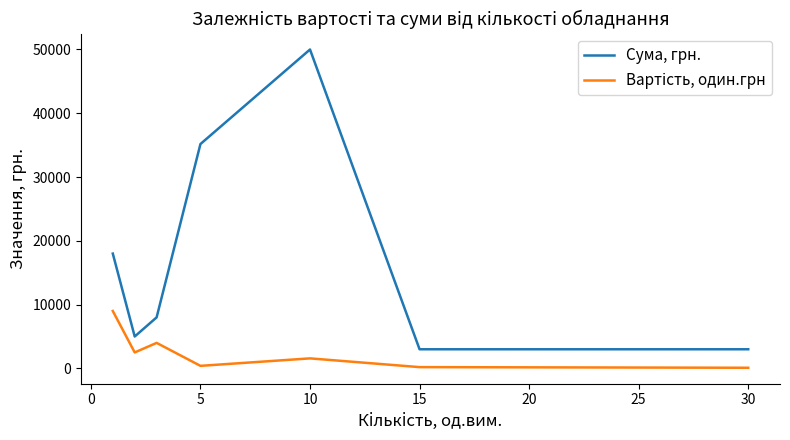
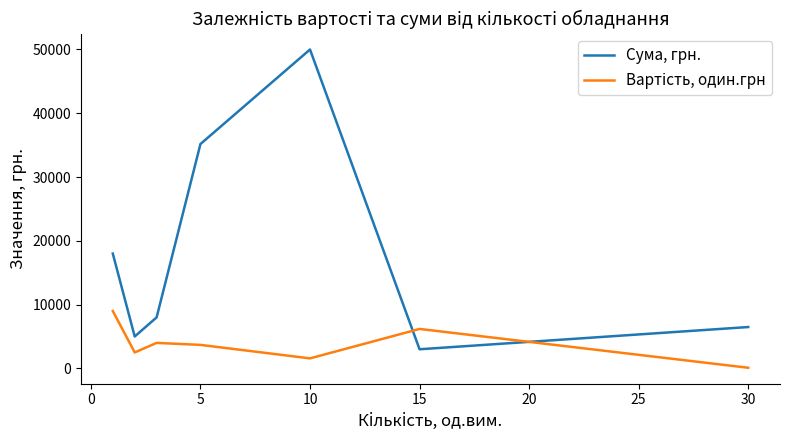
Вартість, один.грн, 5: 0 -> 4000
Вартість, один.грн, 15: 0 -> 6000
Сума, грн., 30: 3000 -> 6000
